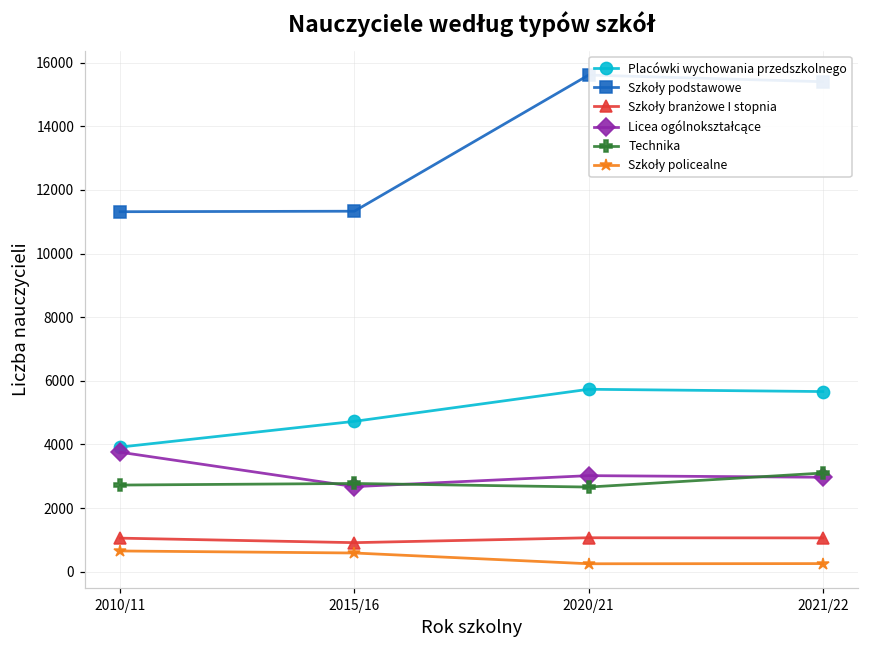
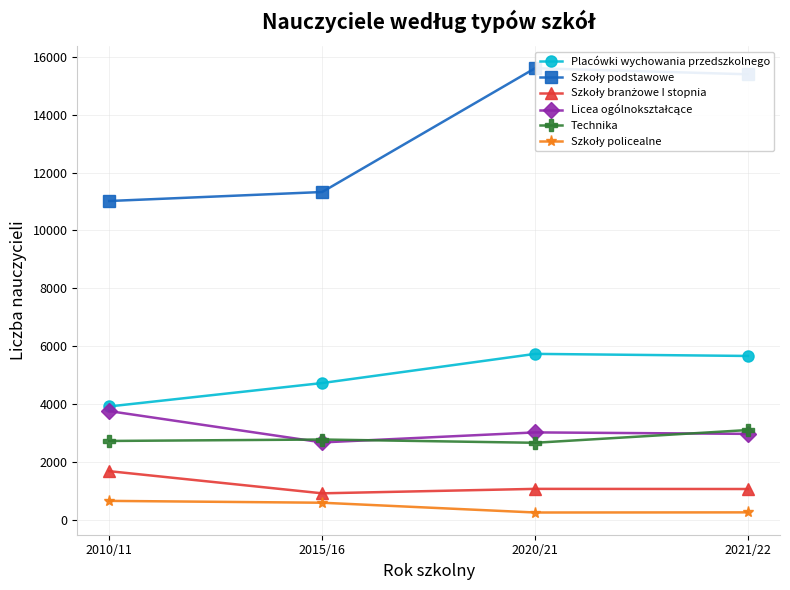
Szkoły podstawowe, 2010/11: 11300 -> 11000
Szkoły branżowe I stopnia, 2010/11: 1100 -> 1700
